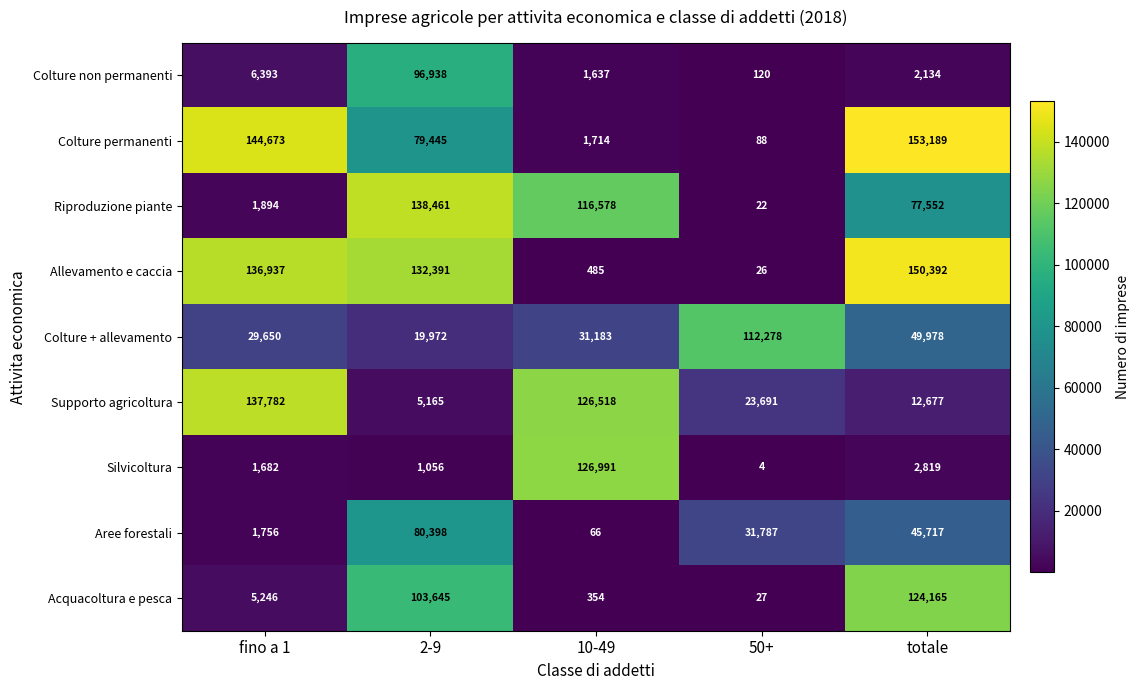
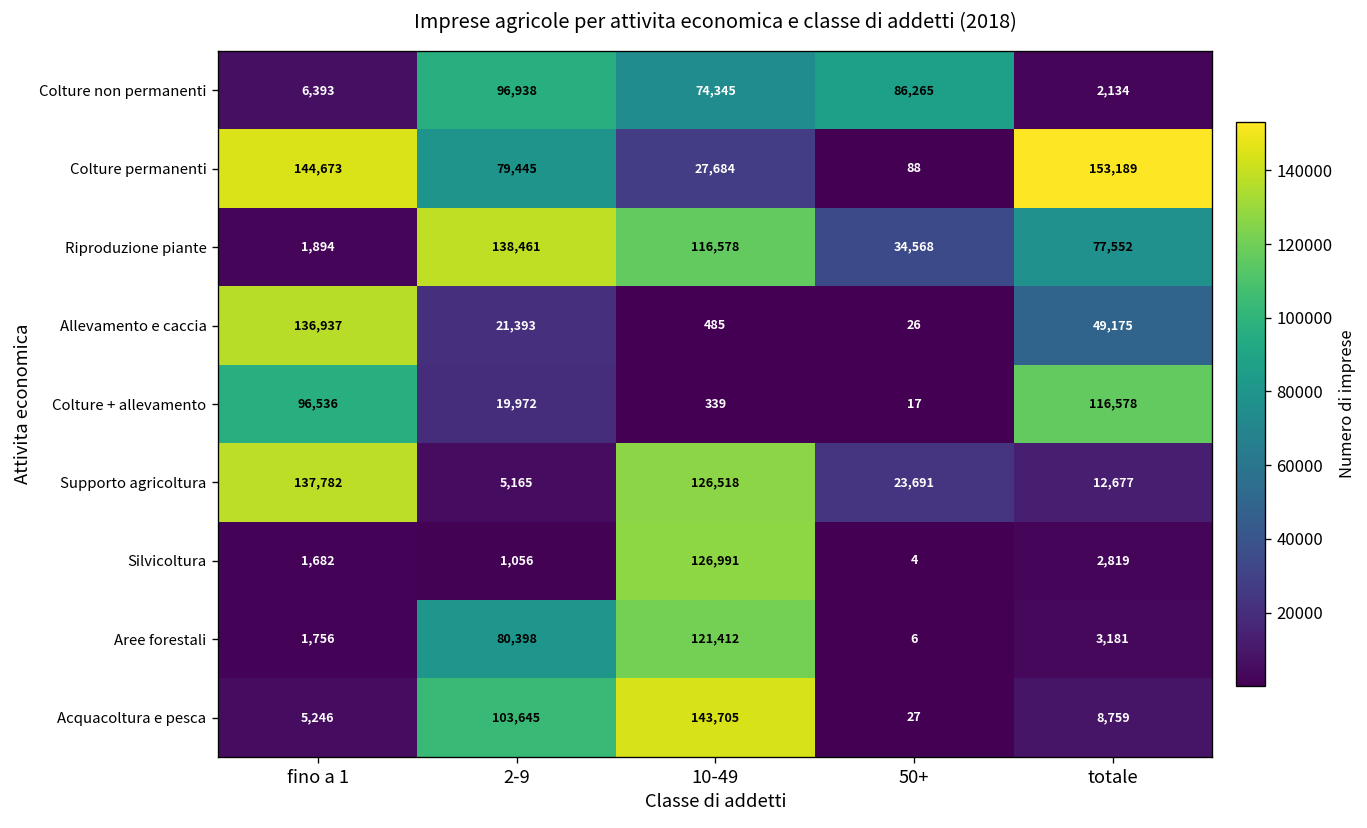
Colture non permanenti, 10-49: 1,637 -> 74,345
Colture non permanenti, 50+: 120 -> 86,265
Colture permanenti, 10-49: 1,714 -> 27,684
Riproduzione piante, 50+: 22 -> 34,568
Allevamento e caccia, 2-9: 132,391 -> 21,393
Allevamento e caccia, totale: 150,392 -> 49,175
Colture + allevamento, fino a 1: 29,650 -> 96,536
Colture + allevamento, 10-49: 31,183 -> 339
Colture + allevamento, 50+: 112,278 -> 17
Colture + allevamento, totale: 49,978 -> 116,578
Aree forestali, 10-49: 66 -> 121,412
Aree forestali, 50+: 31,787 -> 6
Aree forestali, totale: 45,717 -> 3,181
Acquacoltura e pesca, 10-49: 354 -> 143,705
Acquacoltura e pesca, totale: 124,165 -> 8,759
